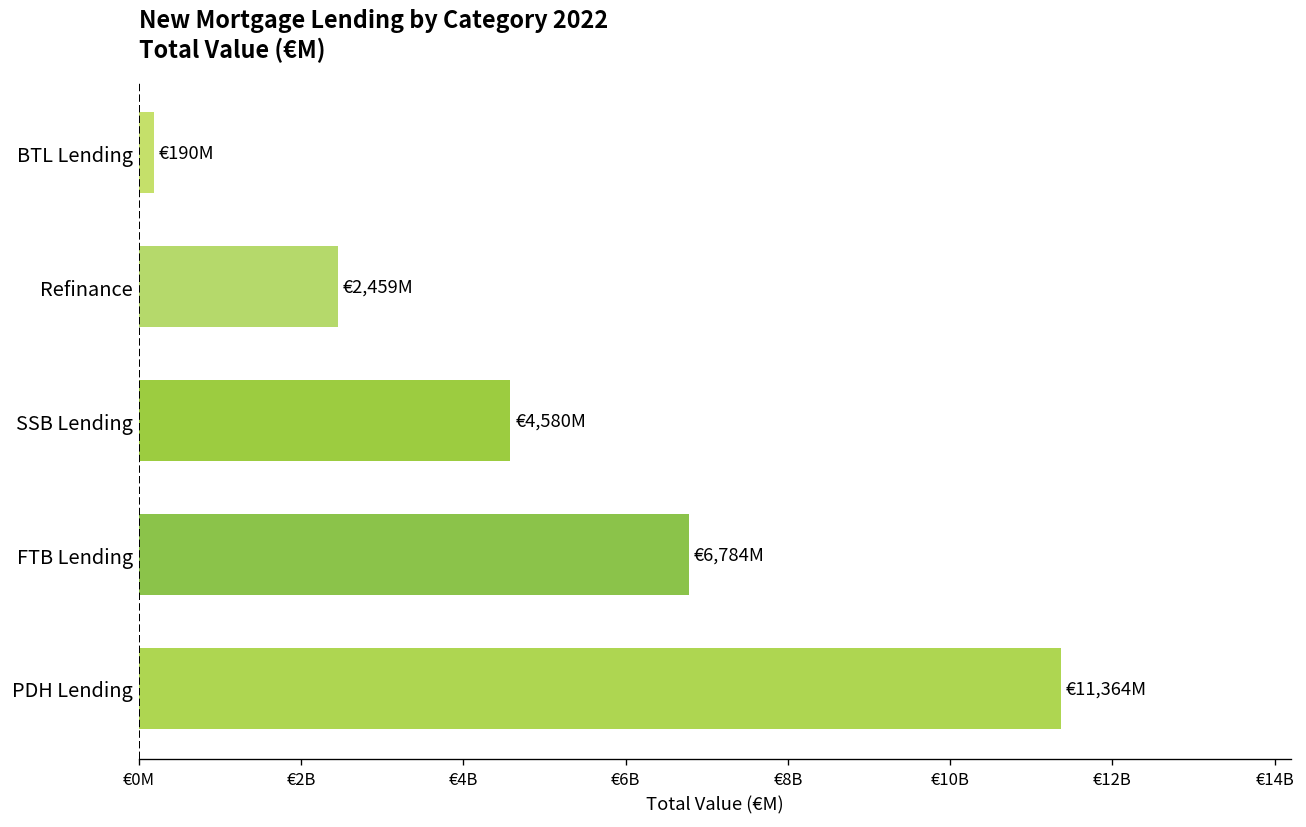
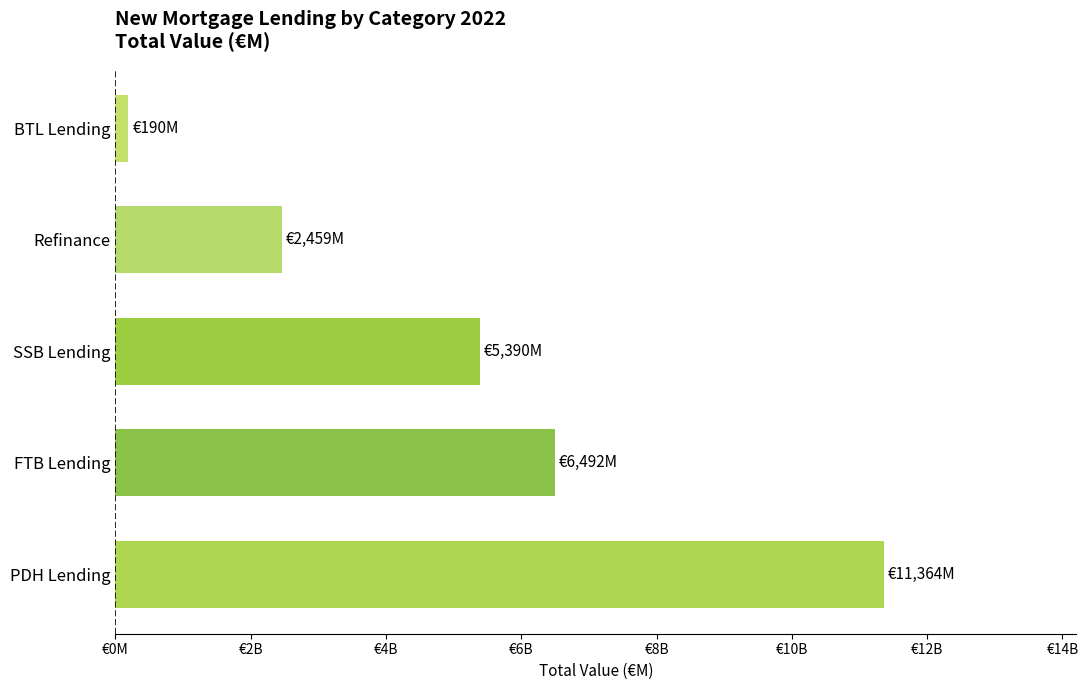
SSB Lending: €4,580M -> €5,390M
FTB Lending: €6,784M -> €6,492M
